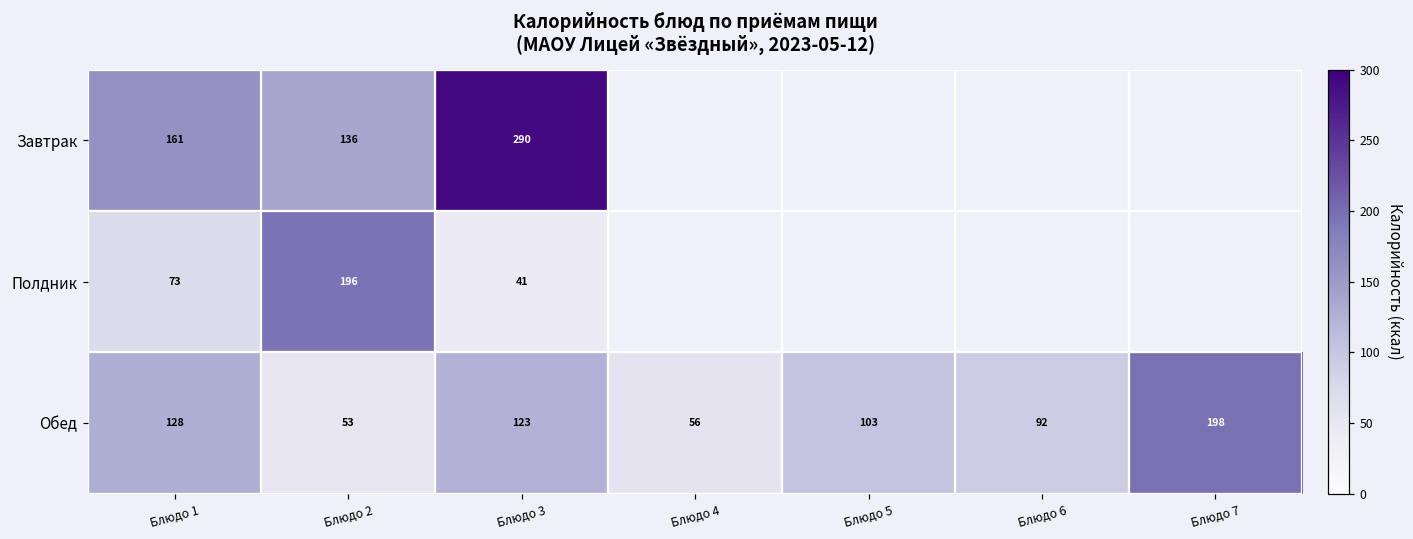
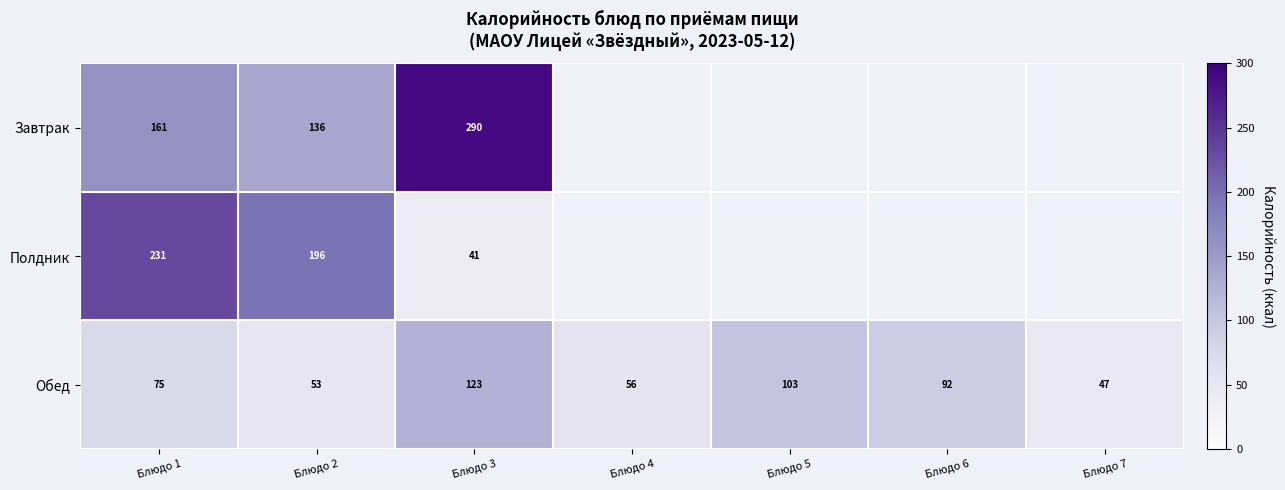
Полдник, Блюдо 1: 73 -> 231
Обед, Блюдо 1: 128 -> 75
Обед, Блюдо 7: 198 -> 47
